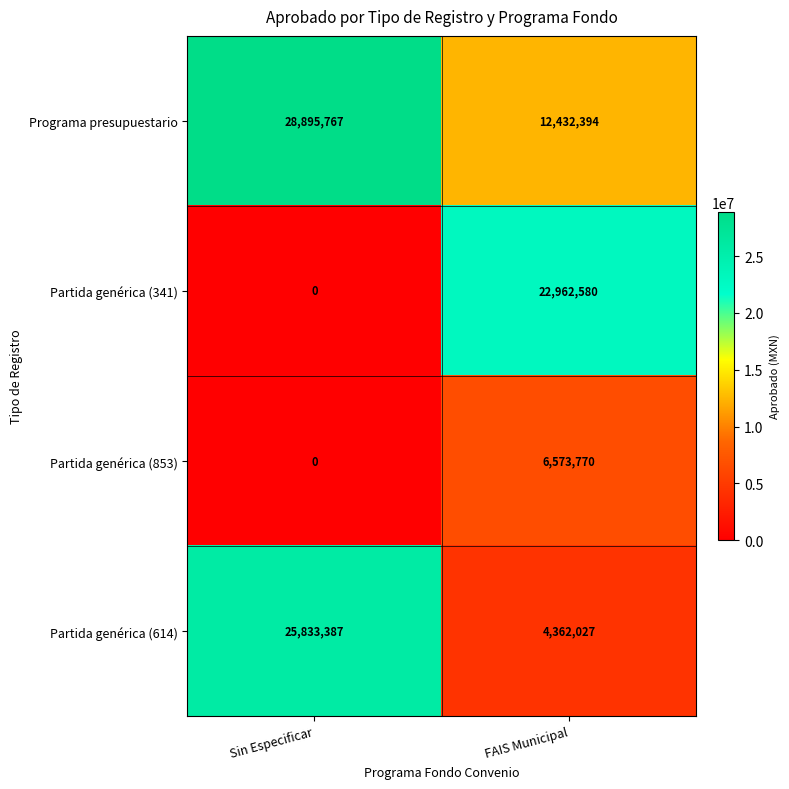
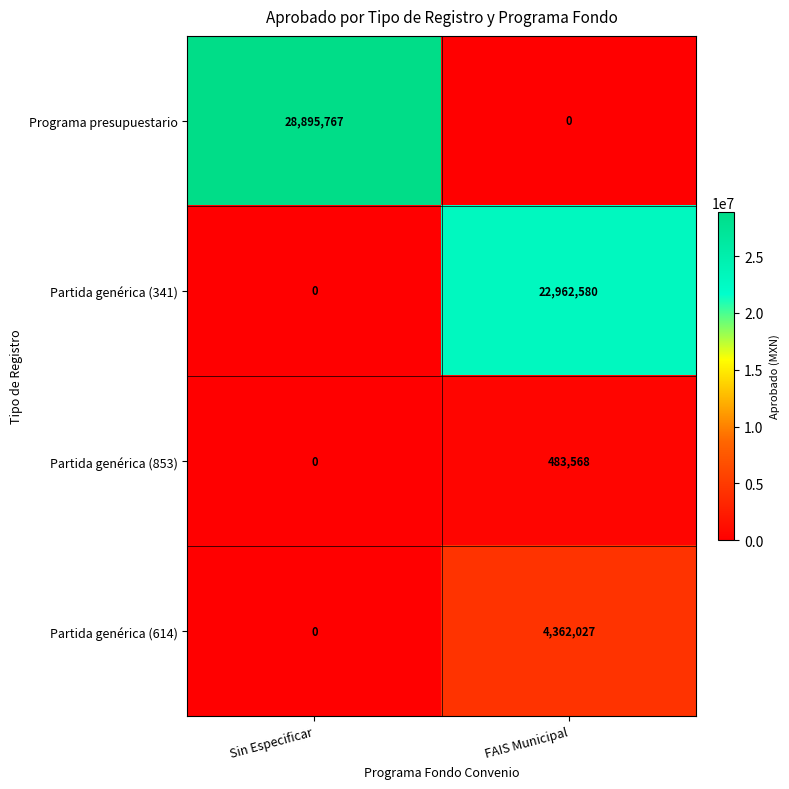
Programa presupuestario, FAIS Municipal: 12,432,394 -> 0
Partida genérica (853), FAIS Municipal: 6,573,770 -> 483,568
Partida genérica (614), Sin Especificar: 25,833,387 -> 0
